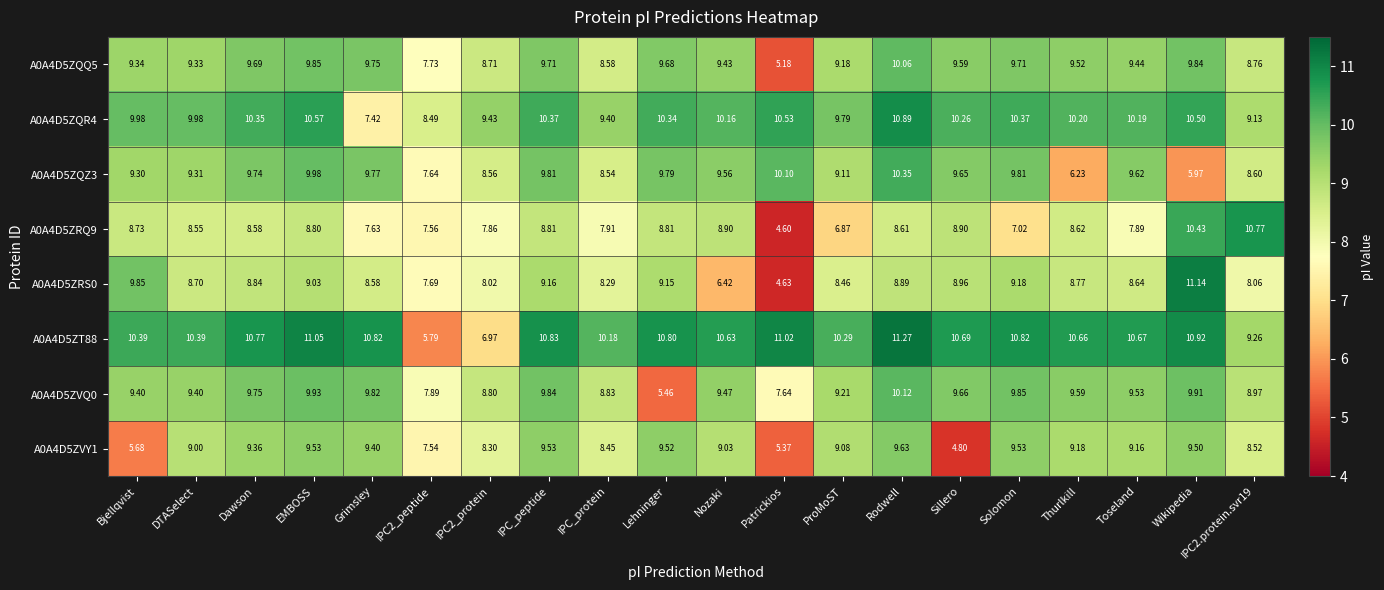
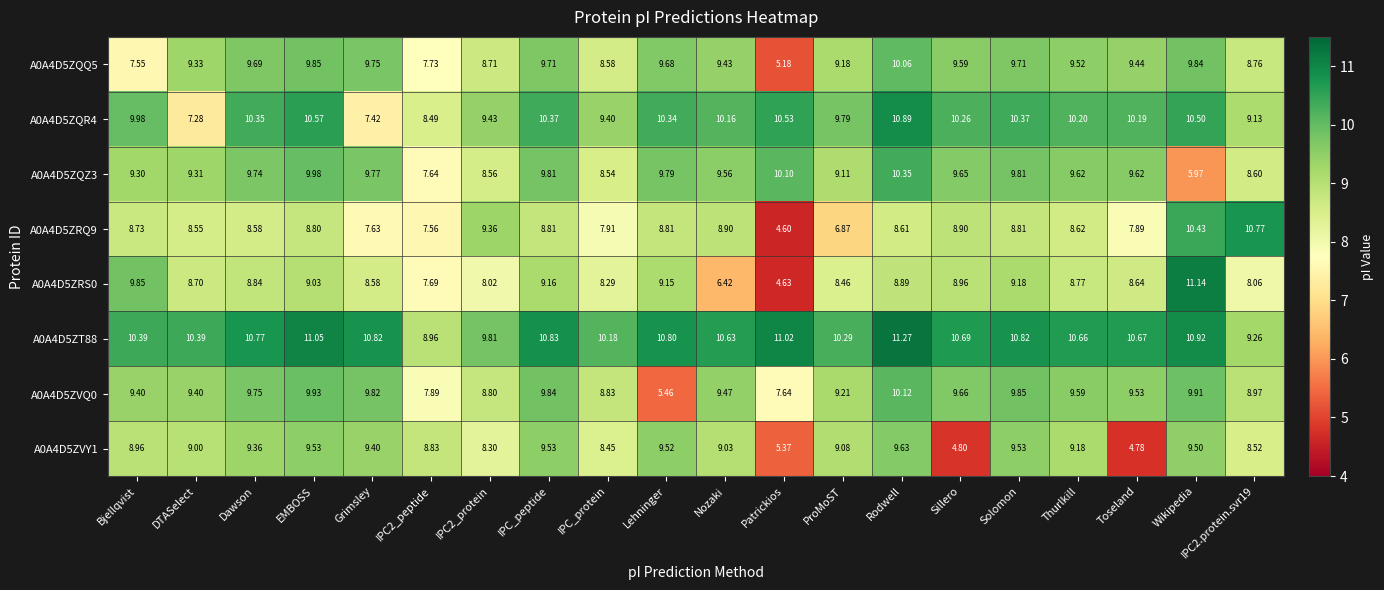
A0A4D5ZQQ5, Bjellqvist: 9.34 -> 7.55
A0A4D5ZQR4, DTASelect: 9.98 -> 7.28
A0A4D5ZQZ3, Thurlkill: 6.23 -> 9.62
A0A4D5ZRQ9, IPC2_protein: 7.86 -> 9.36
A0A4D5ZRQ9, Solomon: 7.02 -> 8.81
A0A4D5ZT88, IPC2_peptide: 5.79 -> 8.96
A0A4D5ZT88, IPC2_protein: 6.97 -> 9.81
A0A4D5ZVY1, Bjellqvist: 5.68 -> 8.96
A0A4D5ZVY1, IPC2_peptide: 7.54 -> 8.83
A0A4D5ZVY1, Toseland: 9.16 -> 4.78
